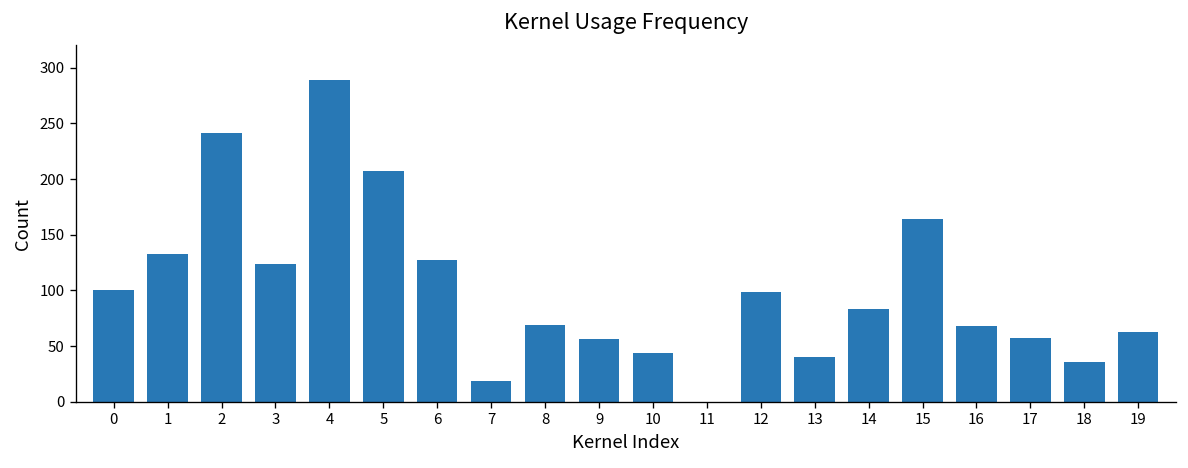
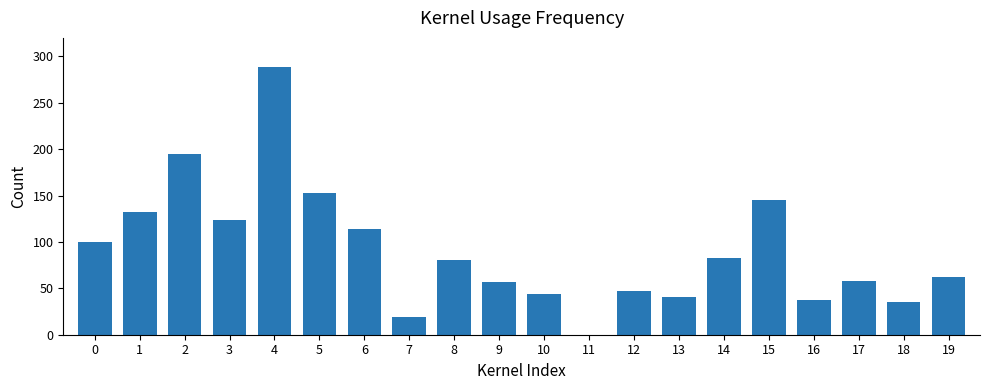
2: 240 -> 200
5: 210 -> 150
6: 130 -> 110
8: 70 -> 80
12: 100 -> 50
15: 160 -> 140
16: 70 -> 40
